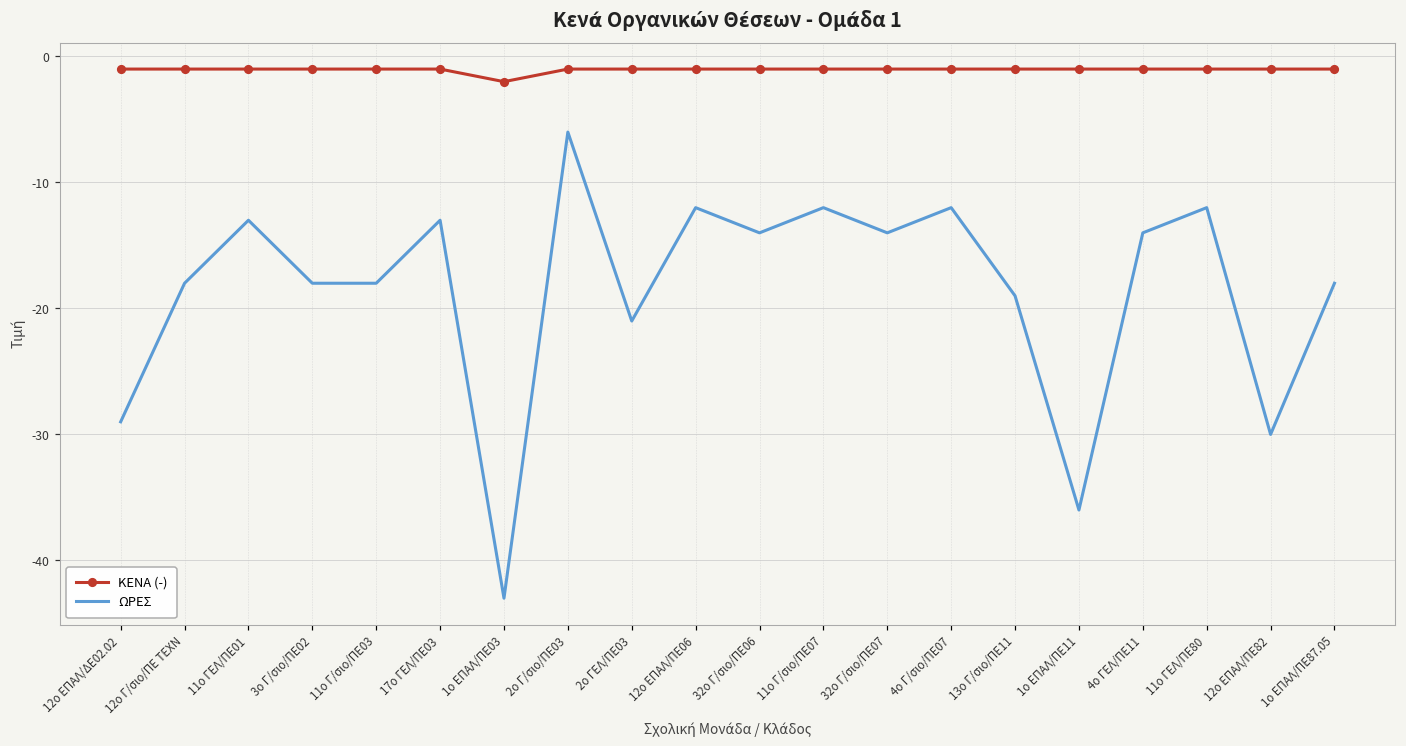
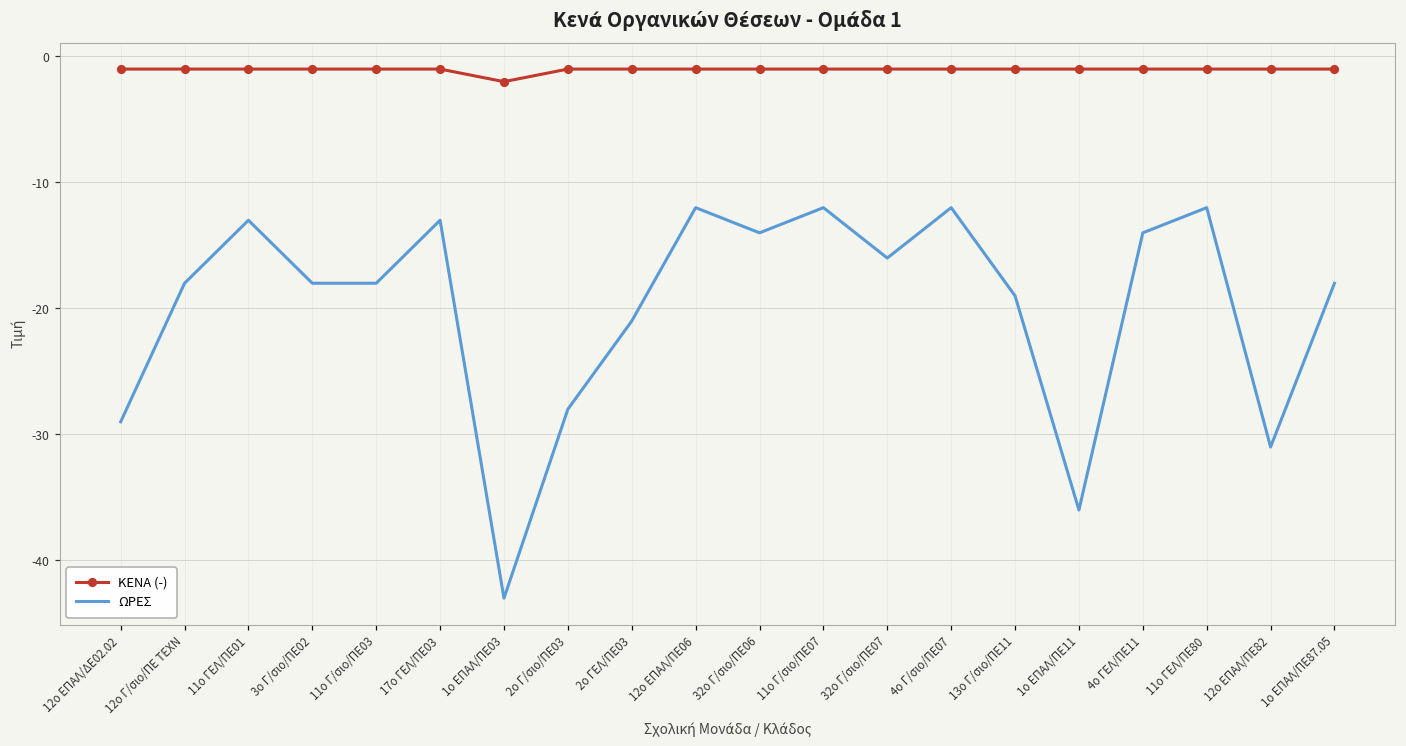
ΩΡΕΣ, 2ο Γ/σιο/ΠΕ03: -6 -> -28
ΩΡΕΣ, 32ο Γ/σιο/ΠΕ07: -14 -> -16
ΩΡΕΣ, 12ο ΕΠΑΛ/ΠΕ82: -30 -> -31
